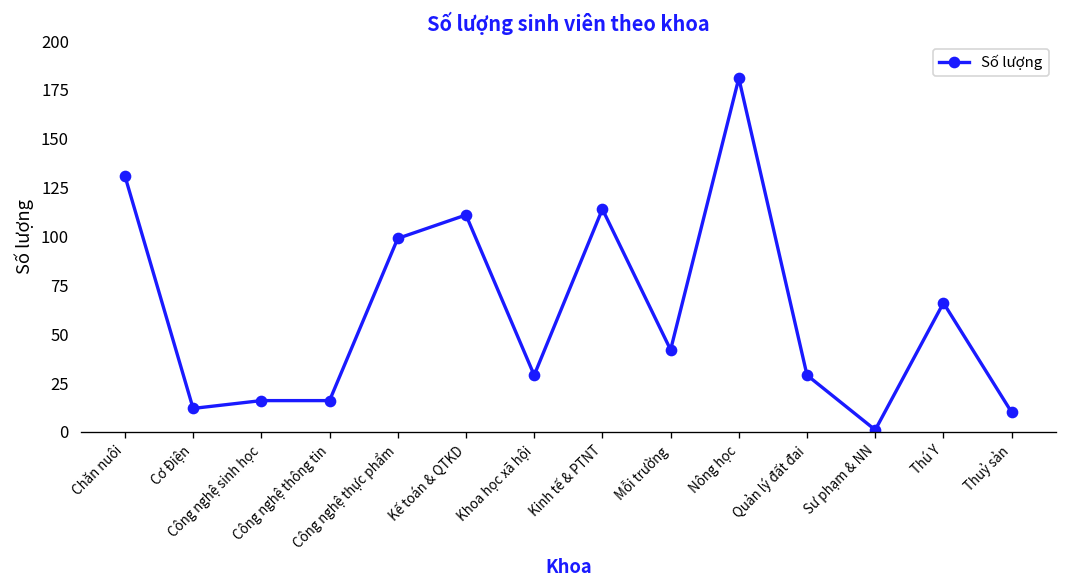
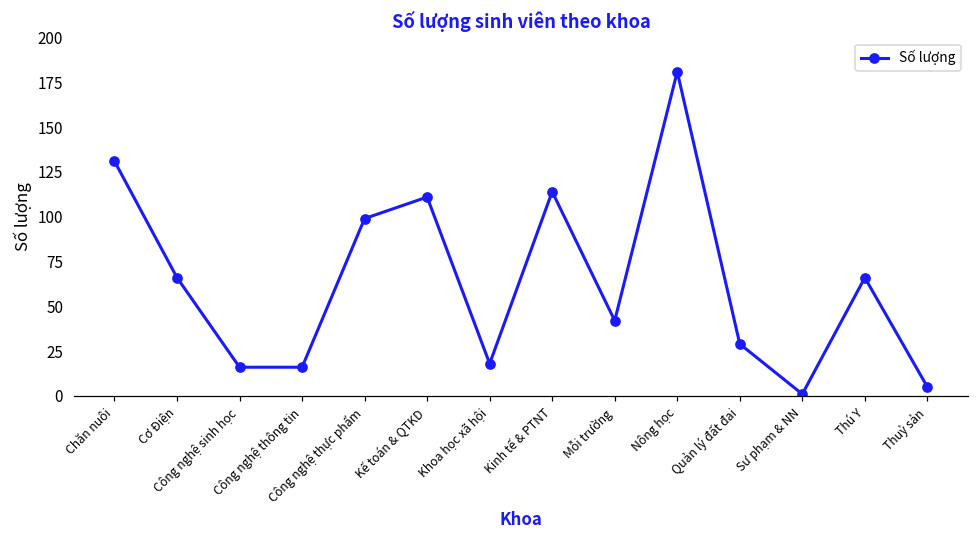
Cơ Điện: 12 -> 66
Khoa học xã hội: 29 -> 18
Thuỷ sản: 10 -> 5
